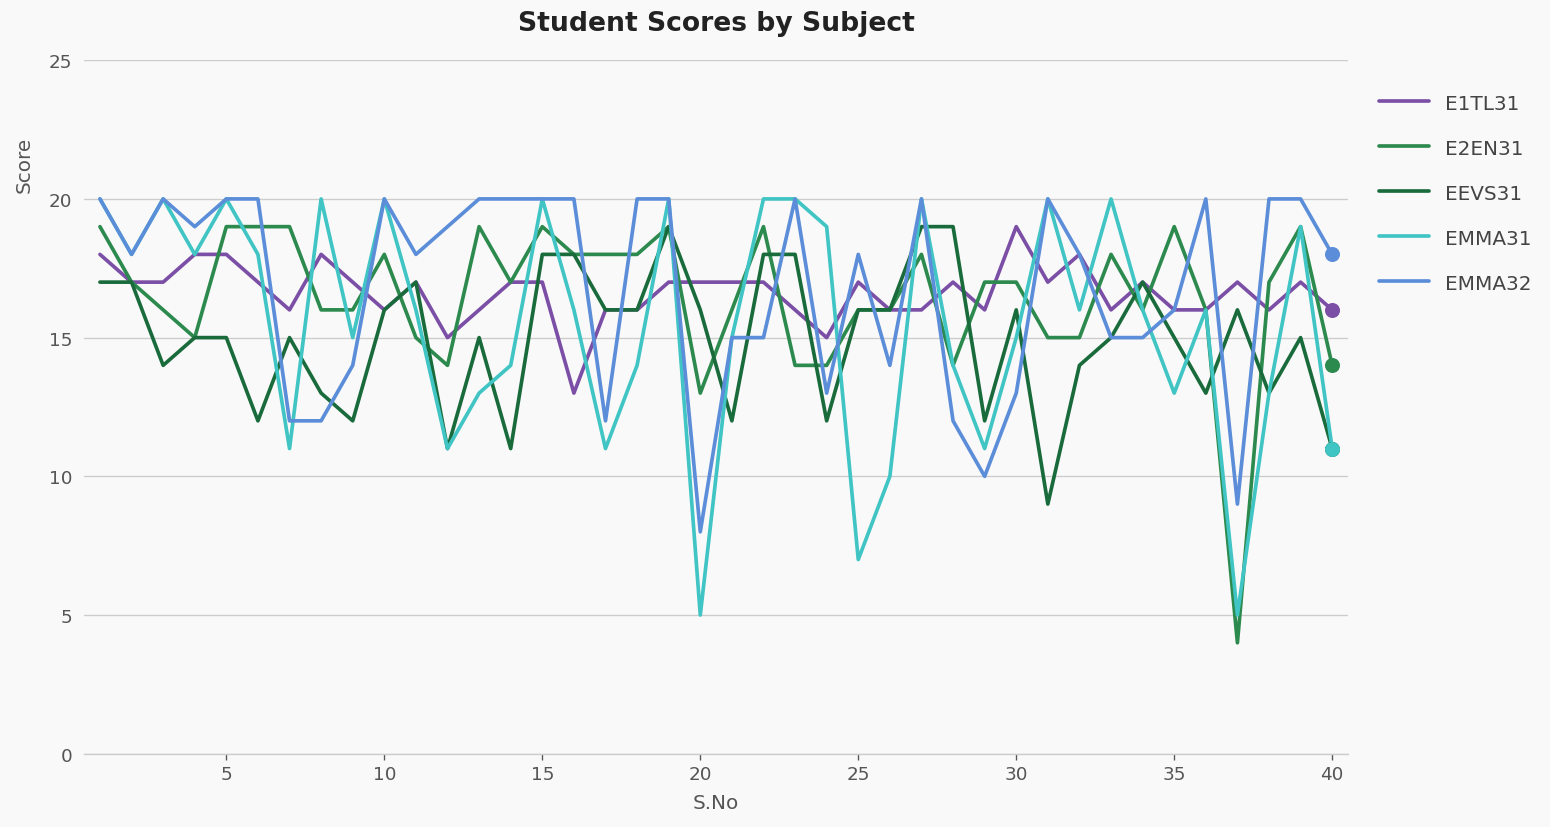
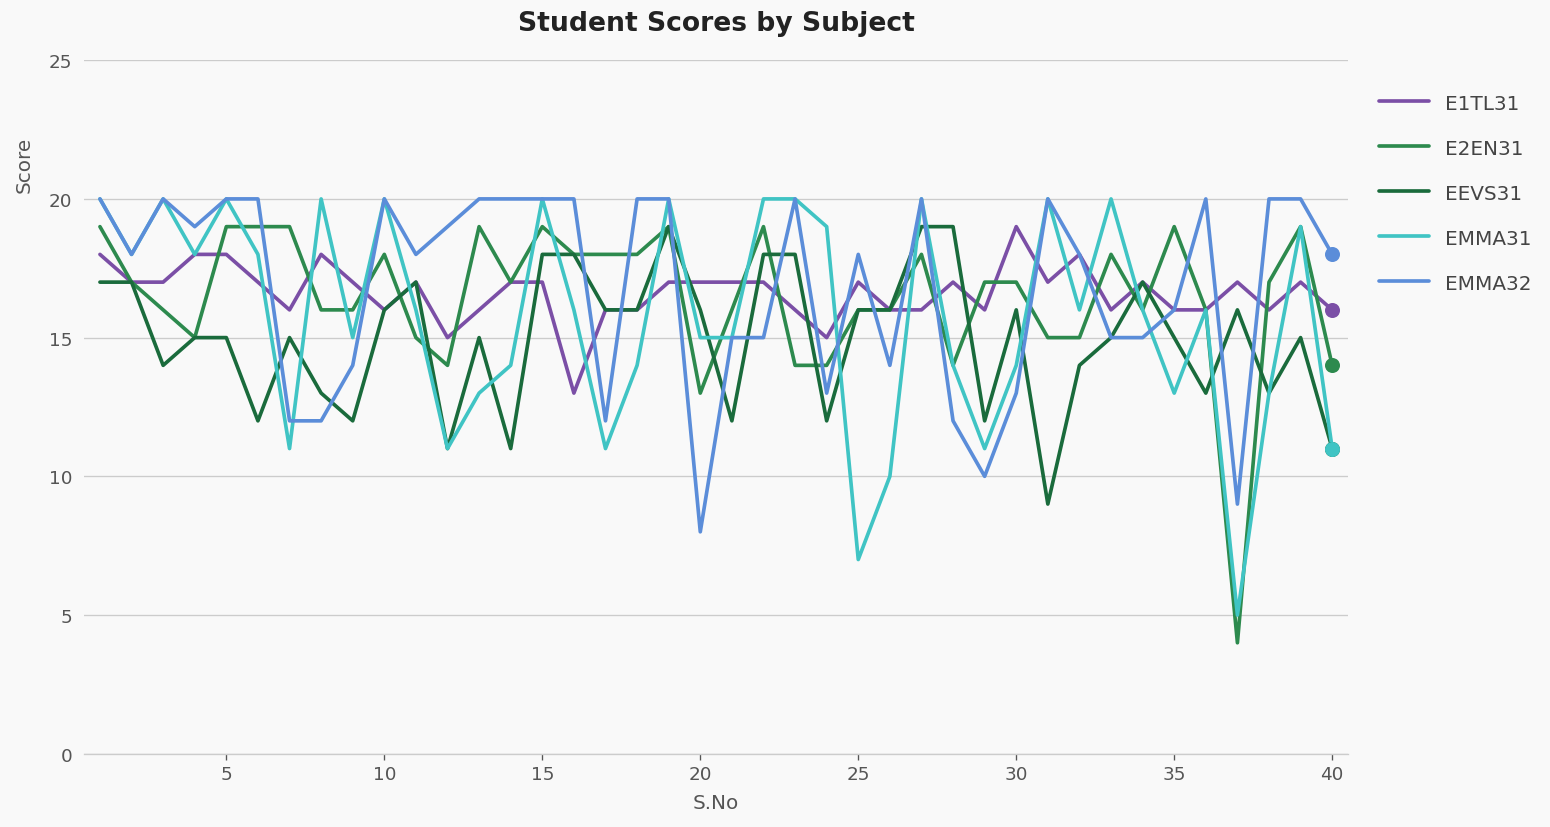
EMMA31, 20: 5 -> 15
EMMA31, 30: 15 -> 14
